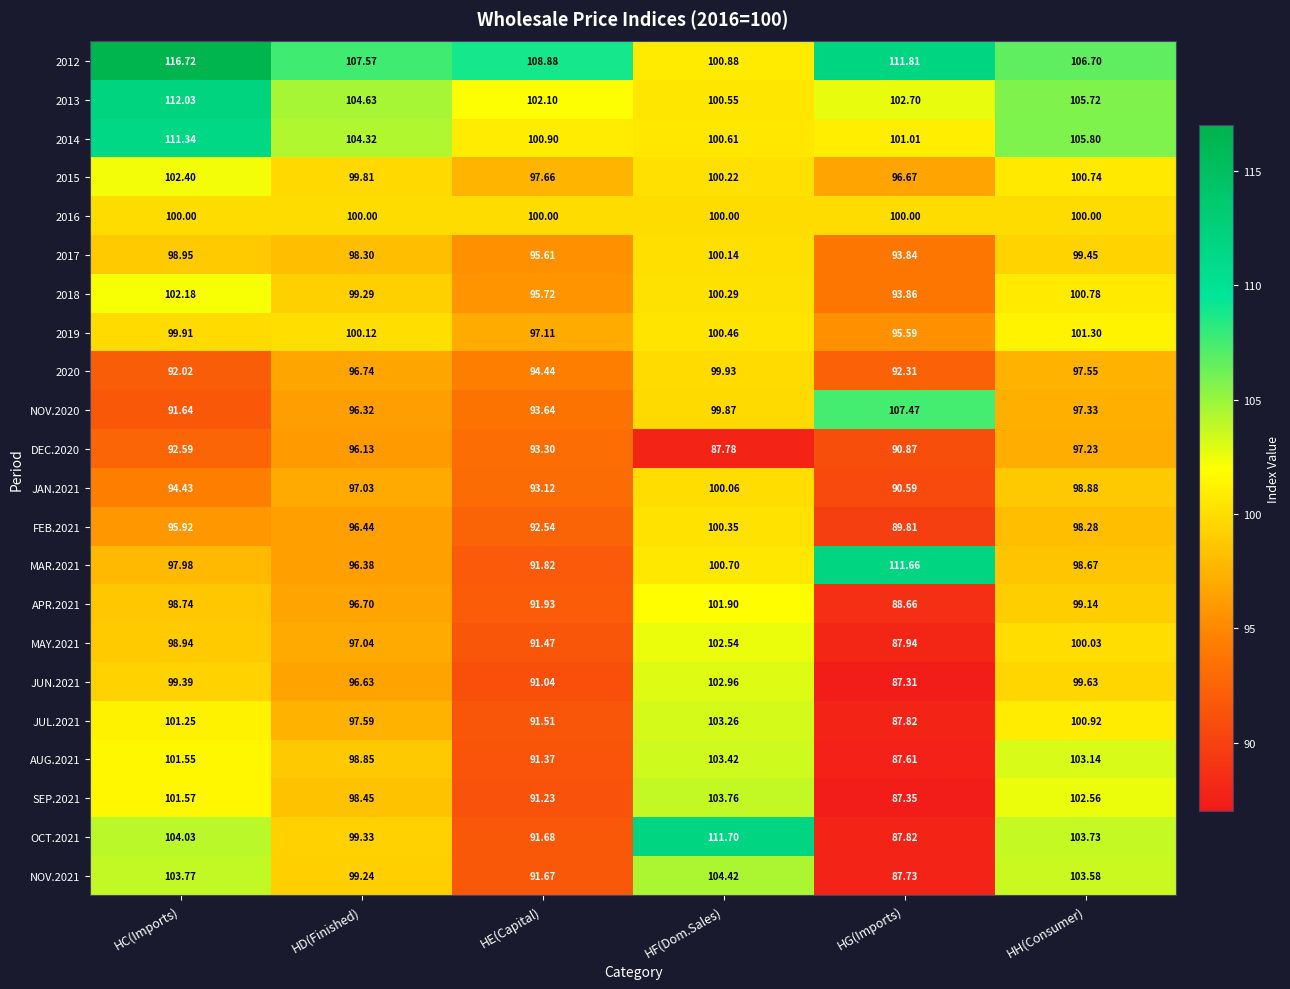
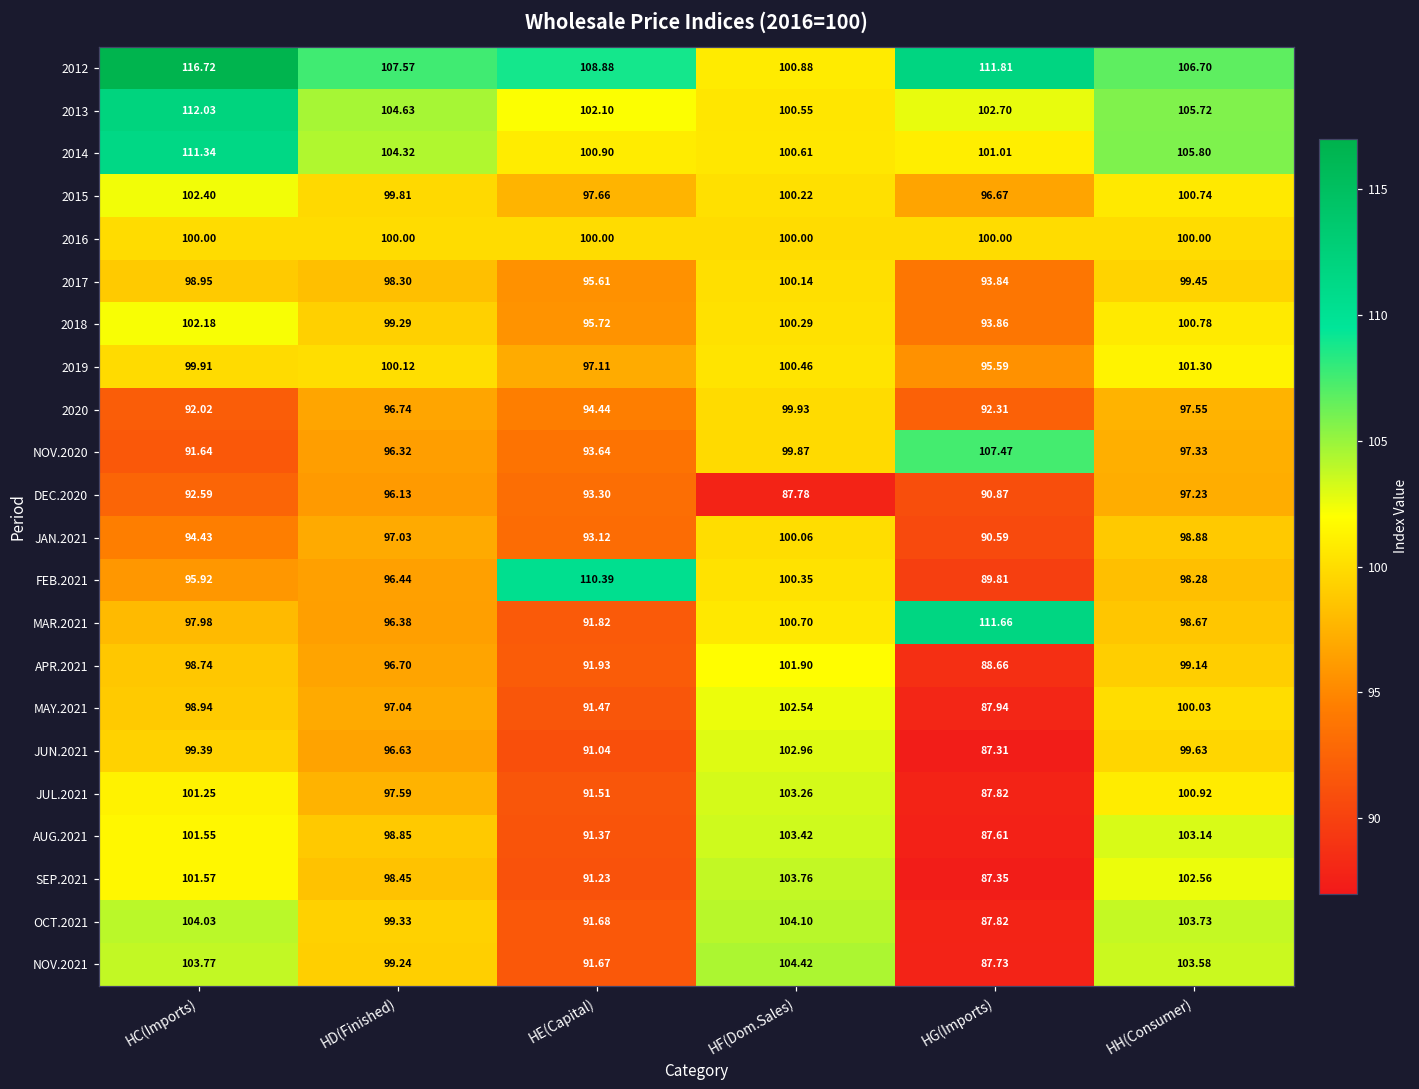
FEB.2021, HE(Capital): 92.54 -> 110.39
OCT.2021, HF(Dom.Sales): 111.70 -> 104.10
